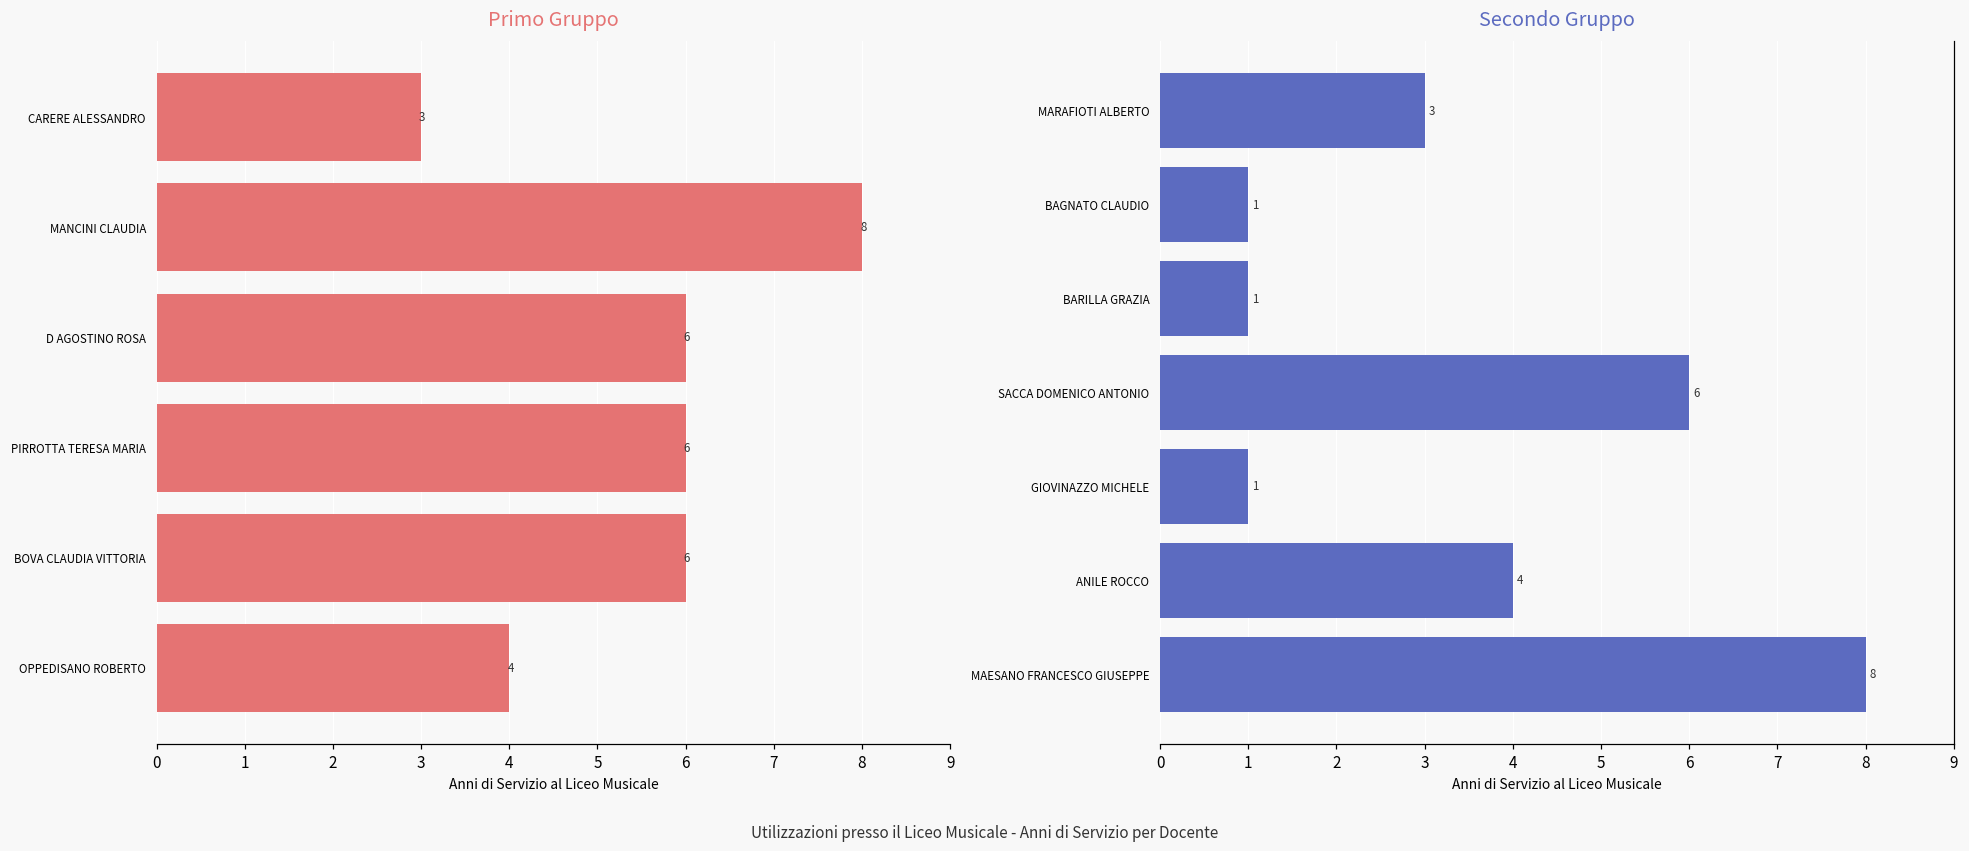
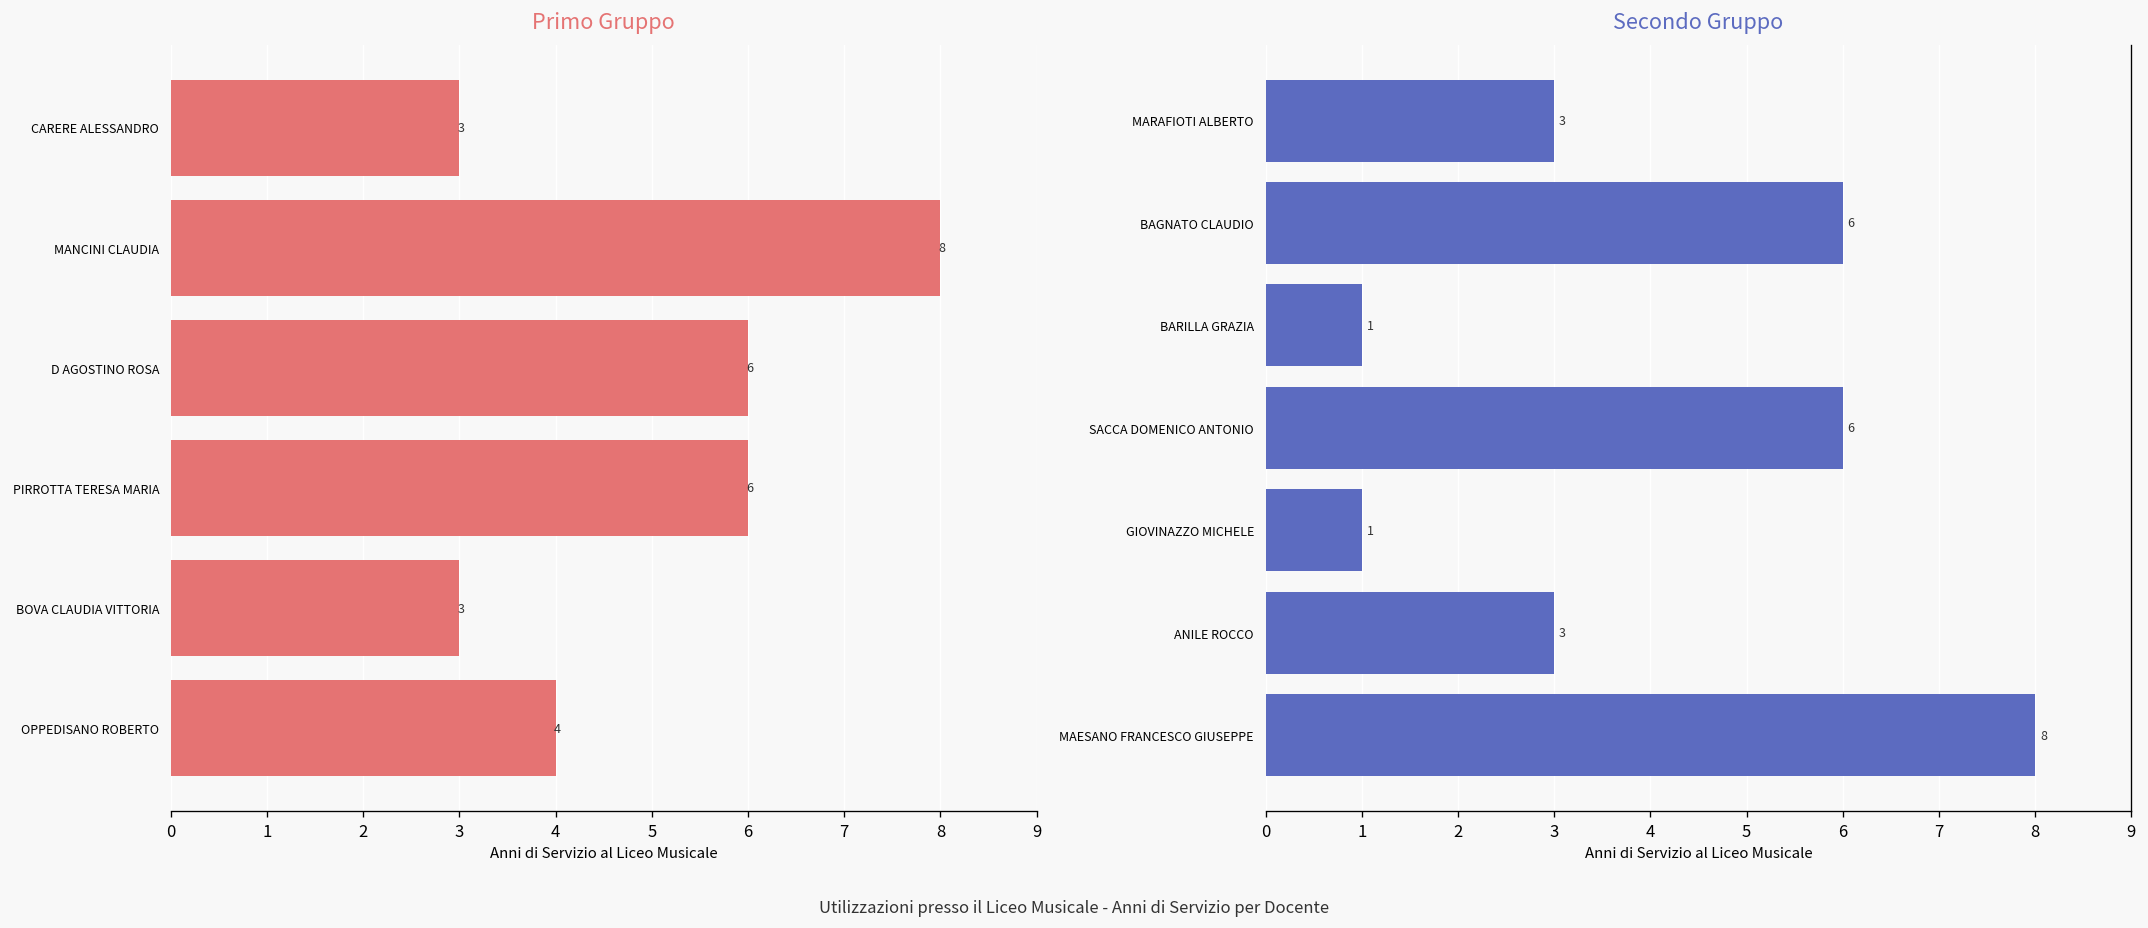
Primo Gruppo, BOVA CLAUDIA VITTORIA: 6 -> 3
Secondo Gruppo, BAGNATO CLAUDIO: 1 -> 6
Secondo Gruppo, ANILE ROCCO: 4 -> 3
